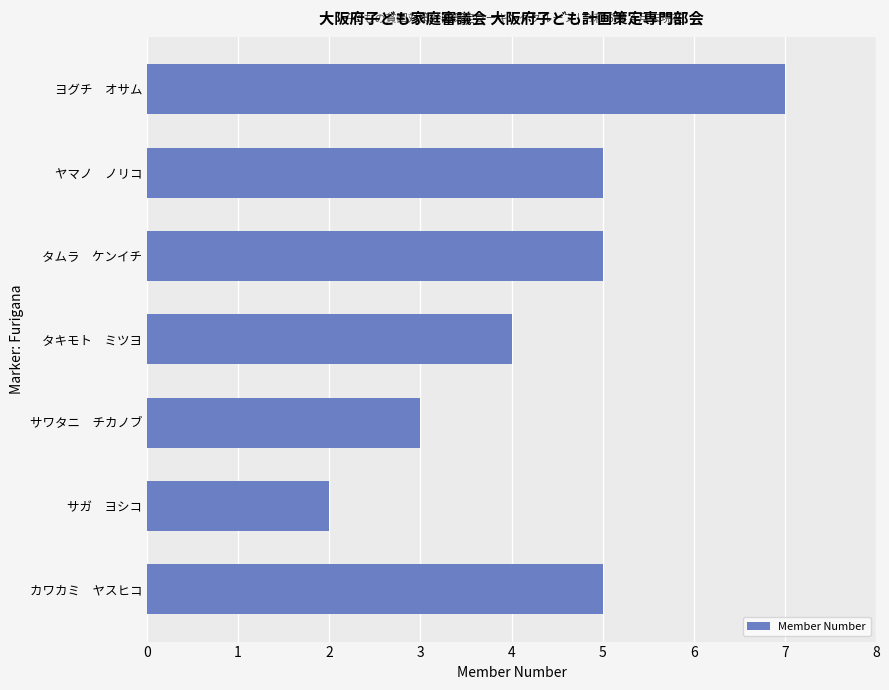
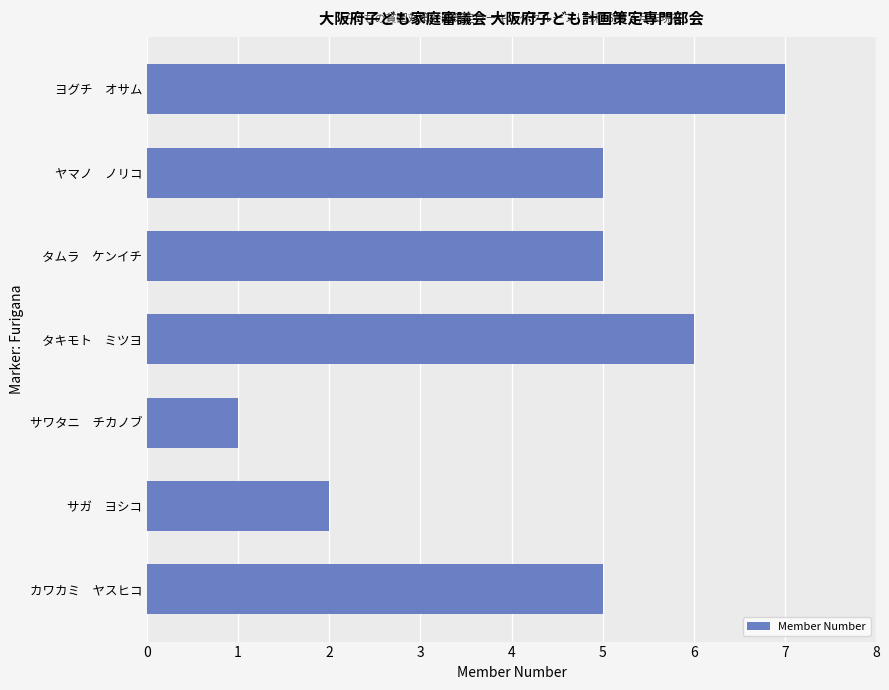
タキモト ミツヨ: 4 -> 6
サワタニ チカノブ: 3 -> 1
